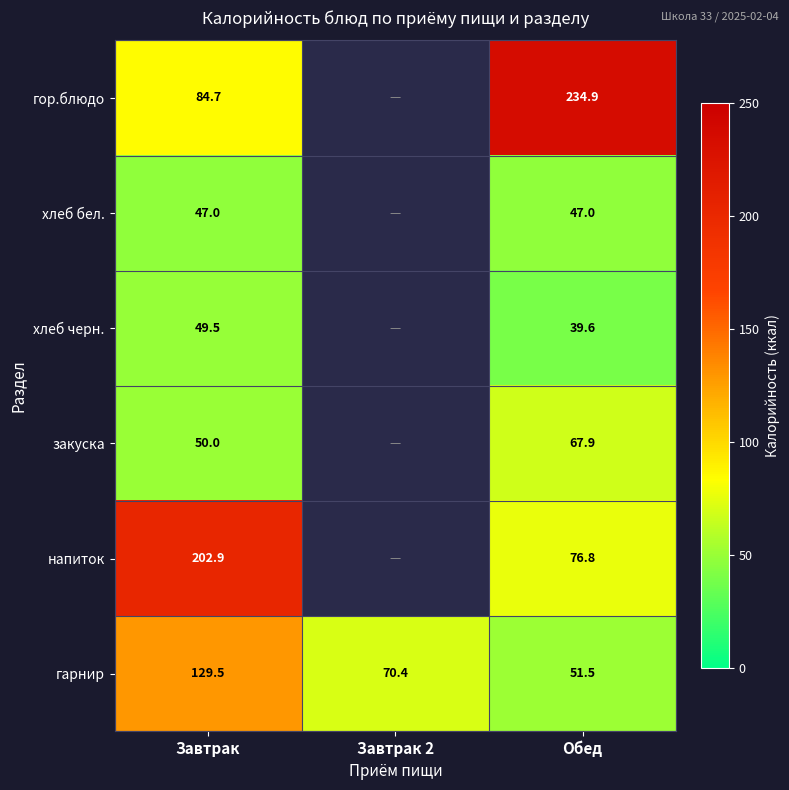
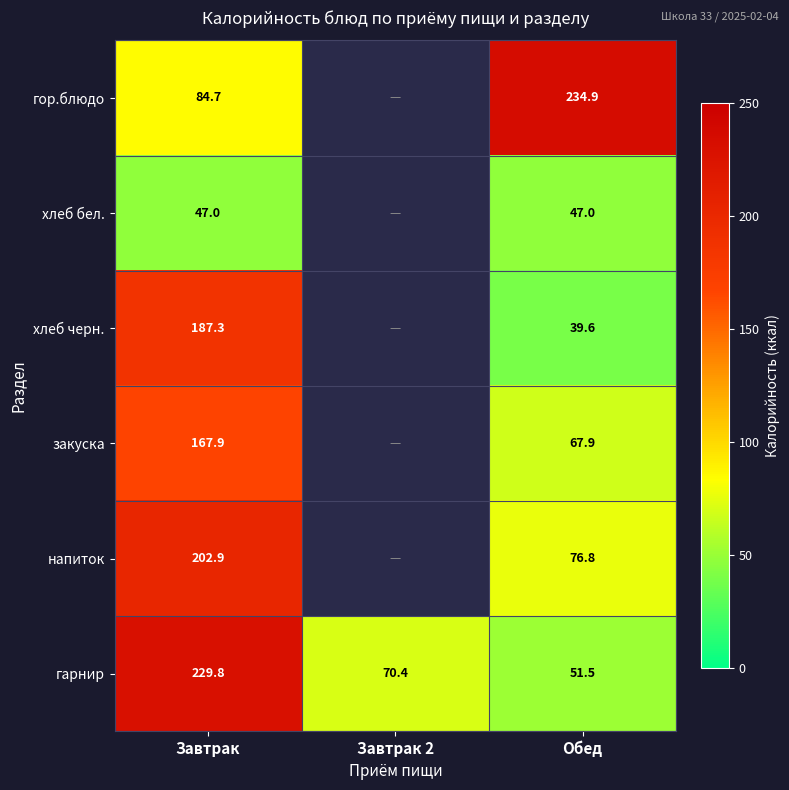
хлеб черн., Завтрак: 49.5 -> 187.3
закуска, Завтрак: 50.0 -> 167.9
гарнир, Завтрак: 129.5 -> 229.8
